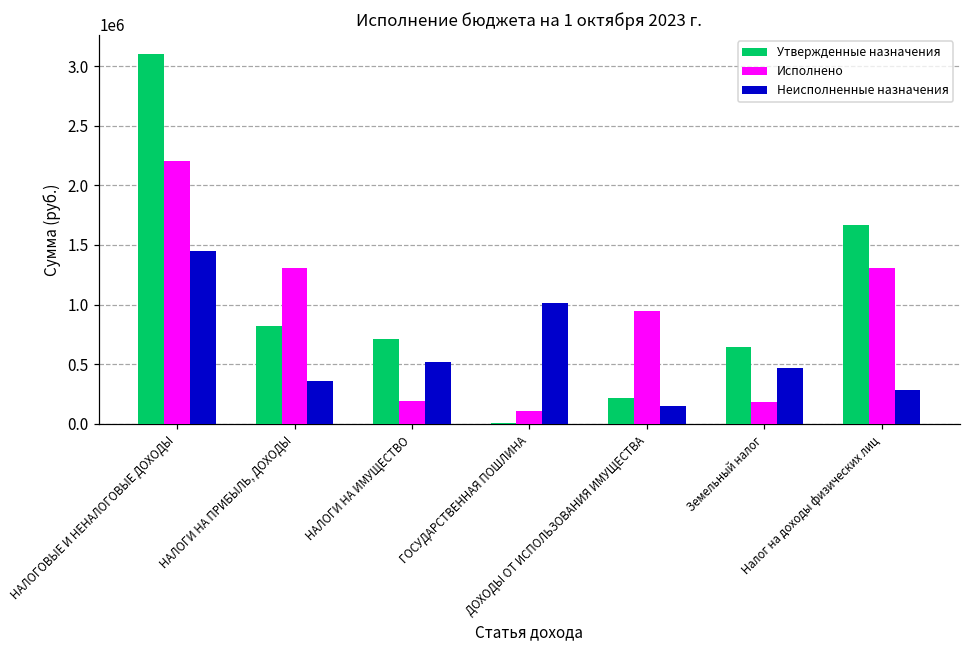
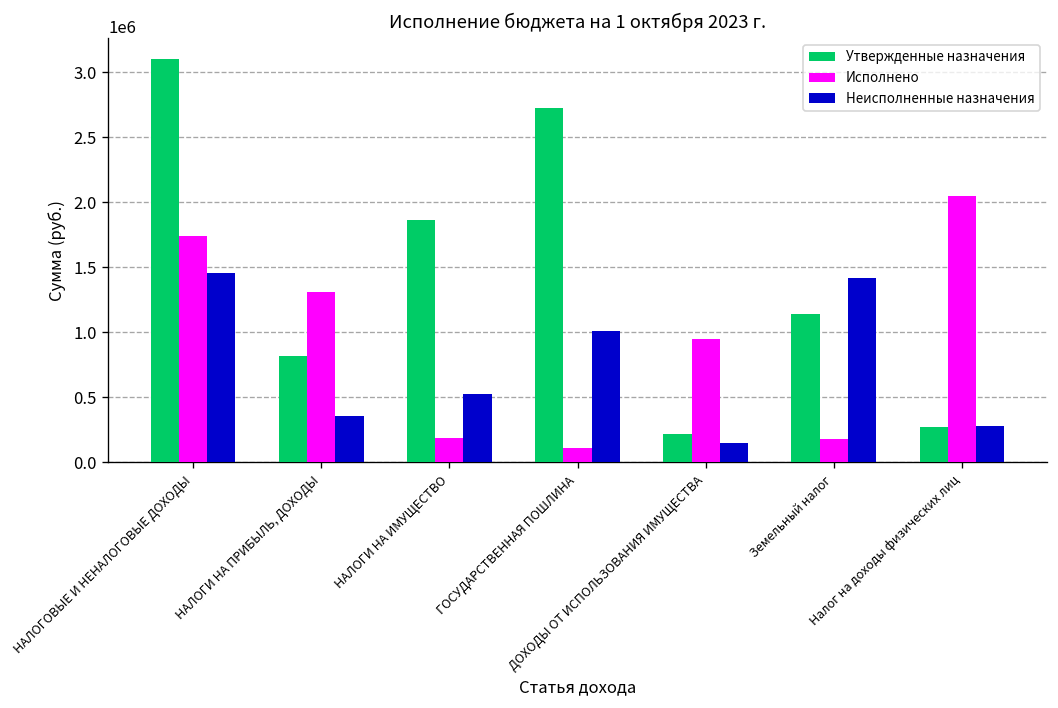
Исполнено, НАЛОГОВЫЕ И НЕНАЛОГОВЫЕ ДОХОДЫ: 2200000 -> 1740000
Утвержденные назначения, НАЛОГИ НА ИМУЩЕСТВО: 710000 -> 1860000
Утвержденные назначения, ГОСУДАРСТВЕННАЯ ПОШЛИНА: 10000 -> 2730000
Утвержденные назначения, Земельный налог: 650000 -> 1140000
Неисполненные назначения, Земельный налог: 470000 -> 1420000
Утвержденные назначения, Налог на доходы физических лиц: 1670000 -> 270000
Исполнено, Налог на доходы физических лиц: 1310000 -> 2050000
